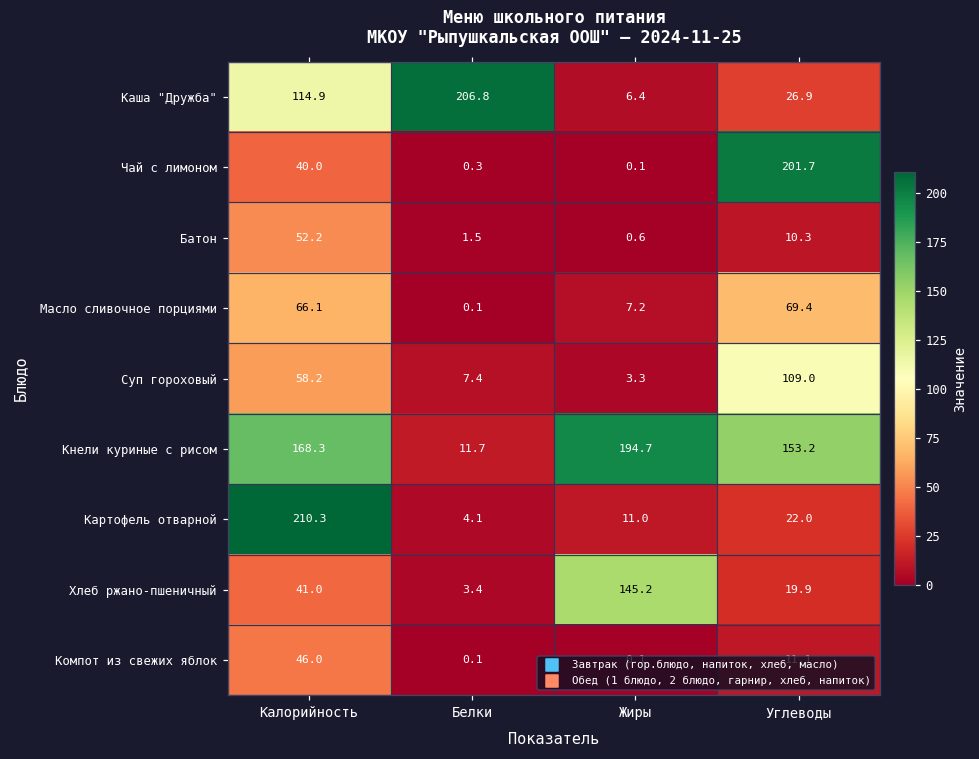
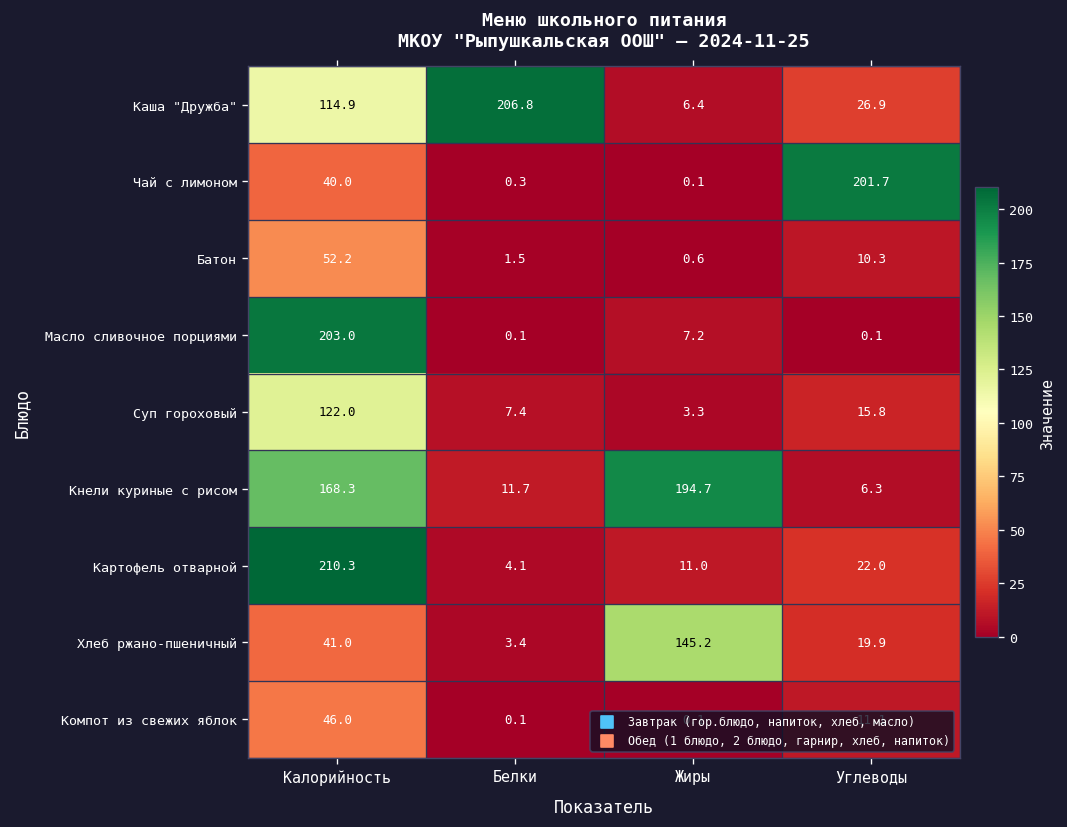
Масло сливочное порциями, Калорийность: 66.1 -> 203.0
Масло сливочное порциями, Углеводы: 69.4 -> 0.1
Суп гороховый, Калорийность: 58.2 -> 122.0
Суп гороховый, Углеводы: 109.0 -> 15.8
Кнели куриные с рисом, Углеводы: 153.2 -> 6.3
